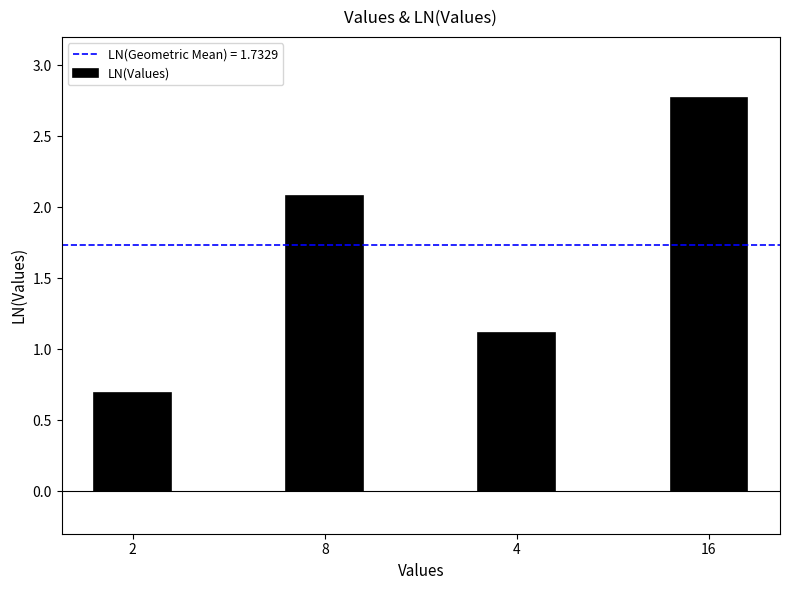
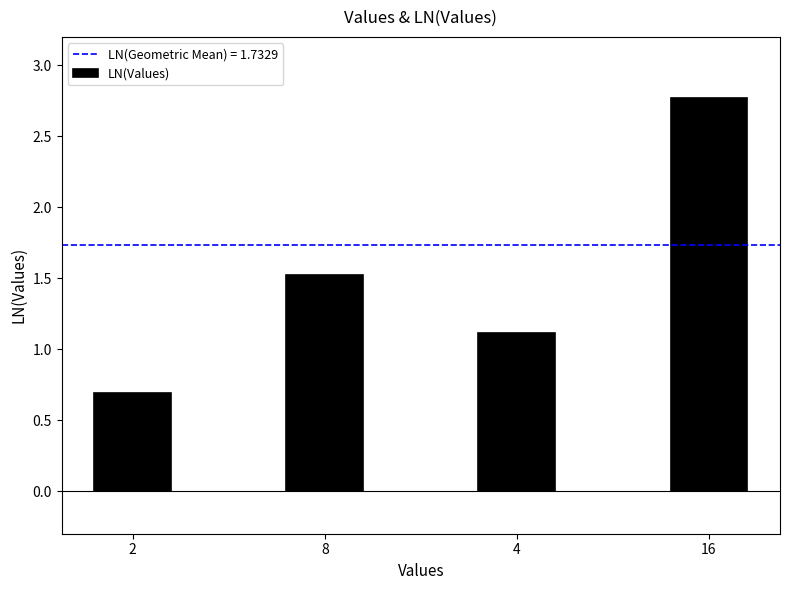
8: 2.08 -> 1.52
